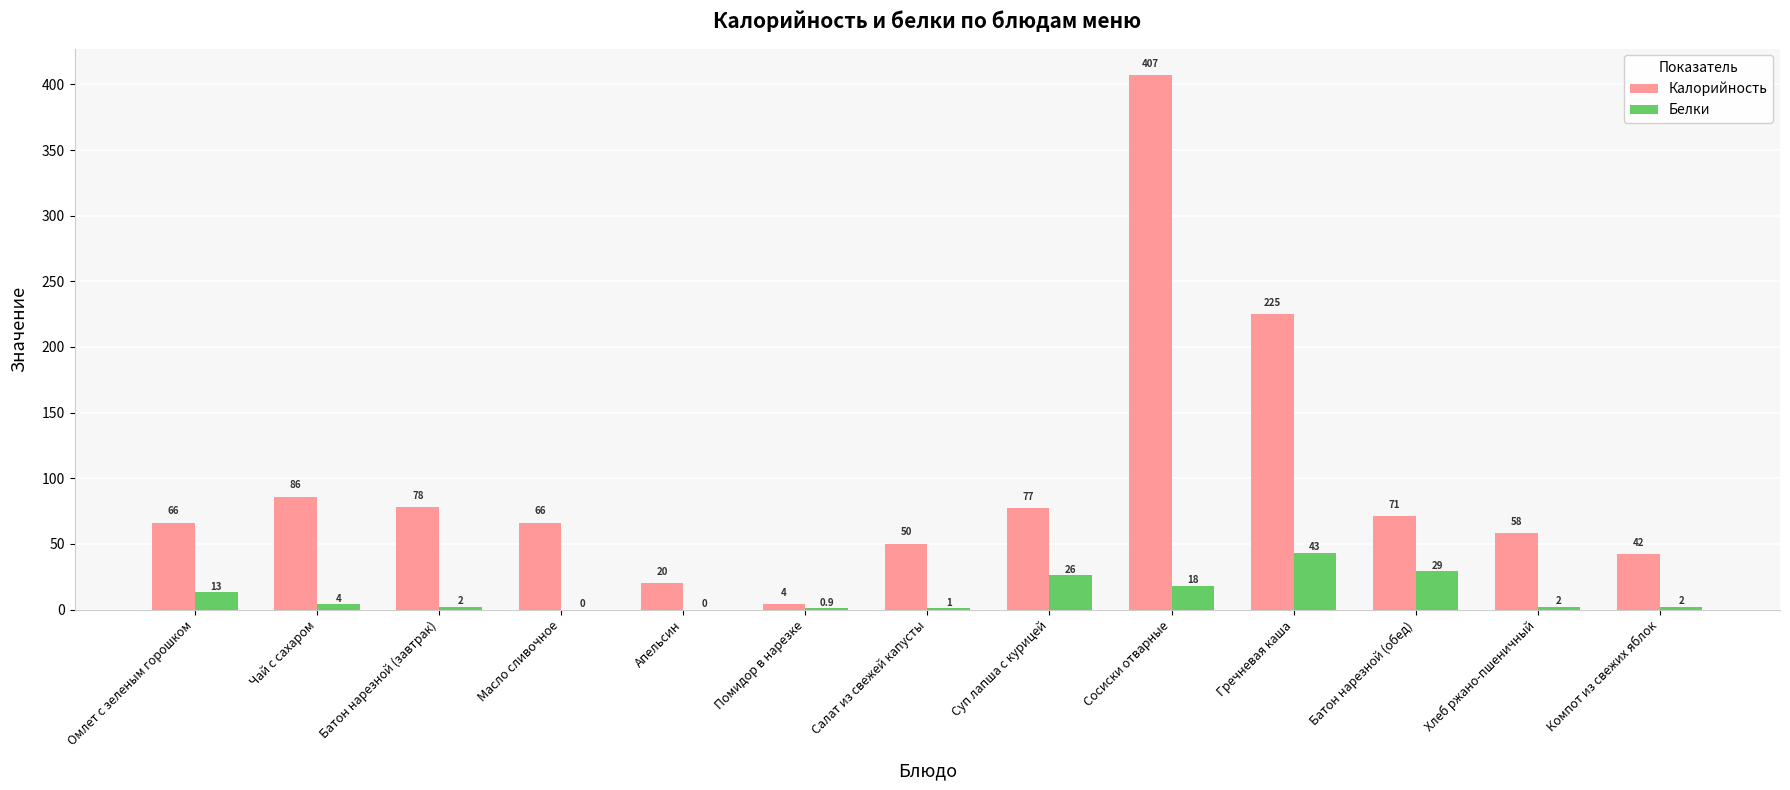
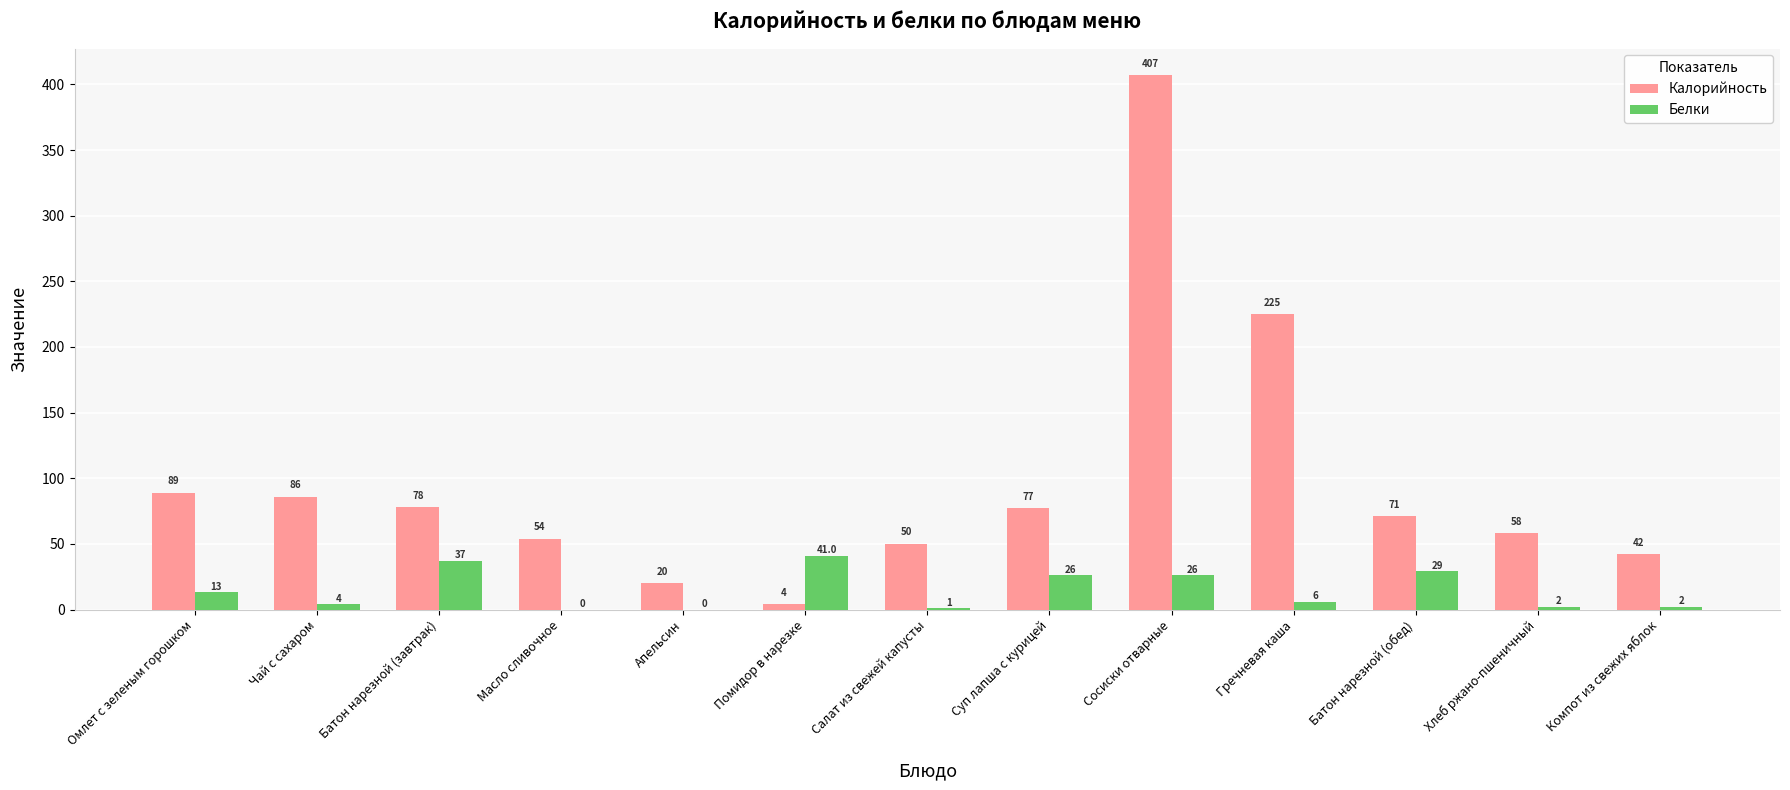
Калорийность, Омлет с зеленым горошком: 66 -> 89
Белки, Батон нарезной (завтрак): 2 -> 37
Калорийность, Масло сливочное: 66 -> 54
Белки, Помидор в нарезке: 0.9 -> 41.0
Белки, Сосиски отварные: 18 -> 26
Белки, Гречневая каша: 43 -> 6
